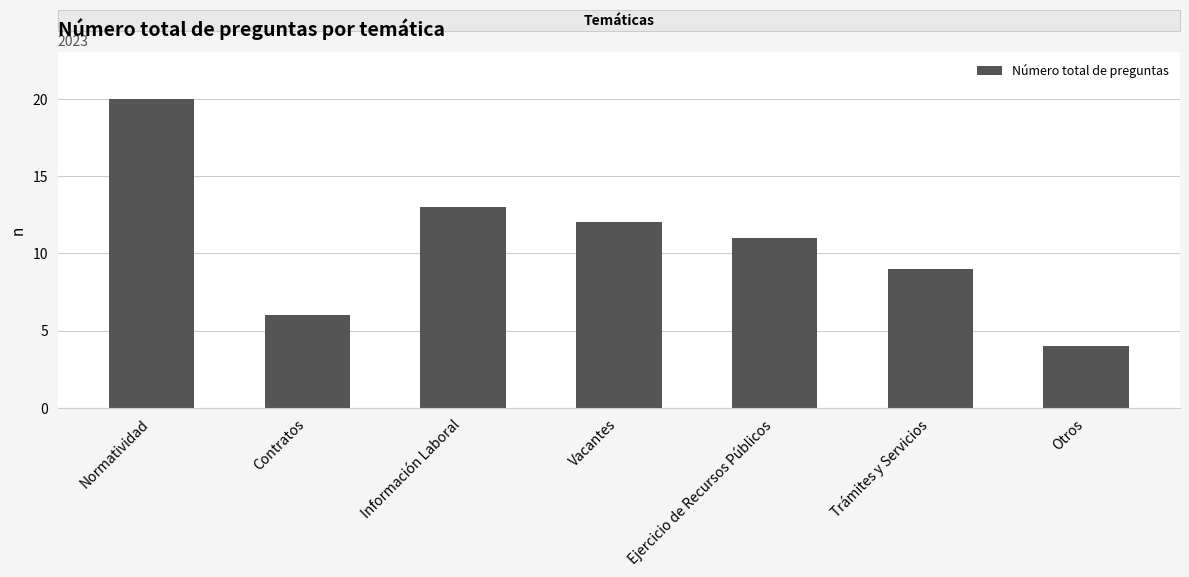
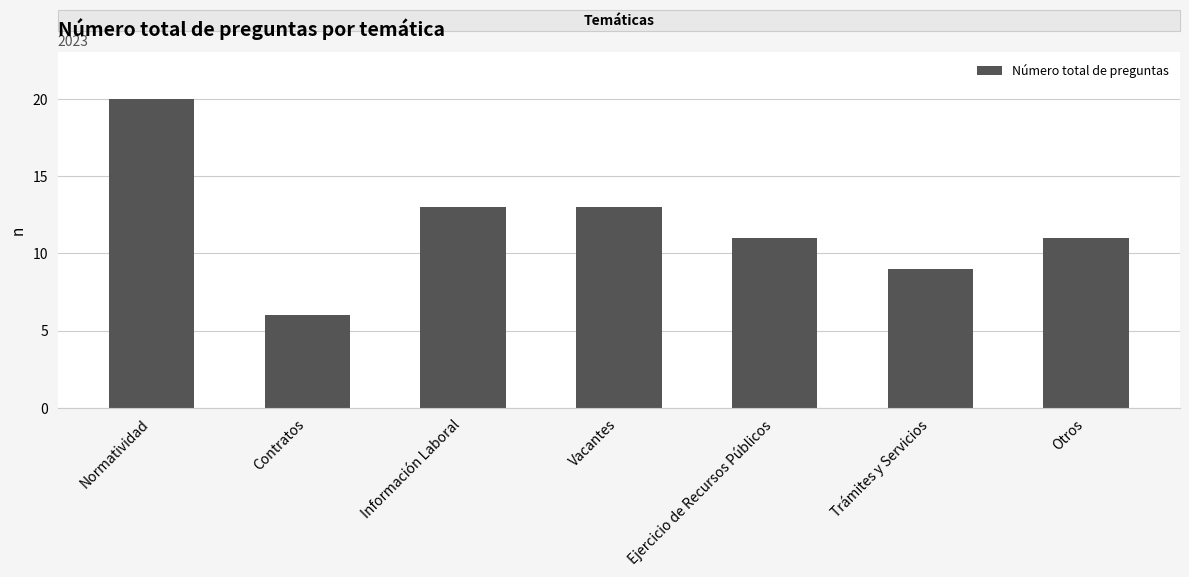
Vacantes: 12 -> 13
Otros: 4 -> 11
